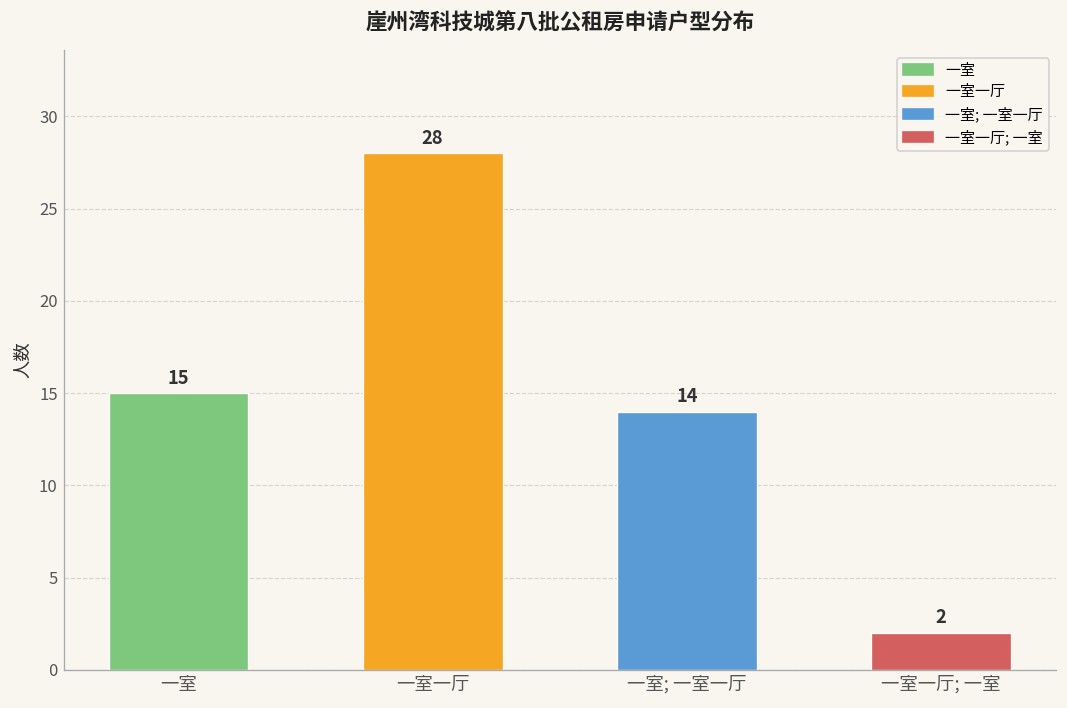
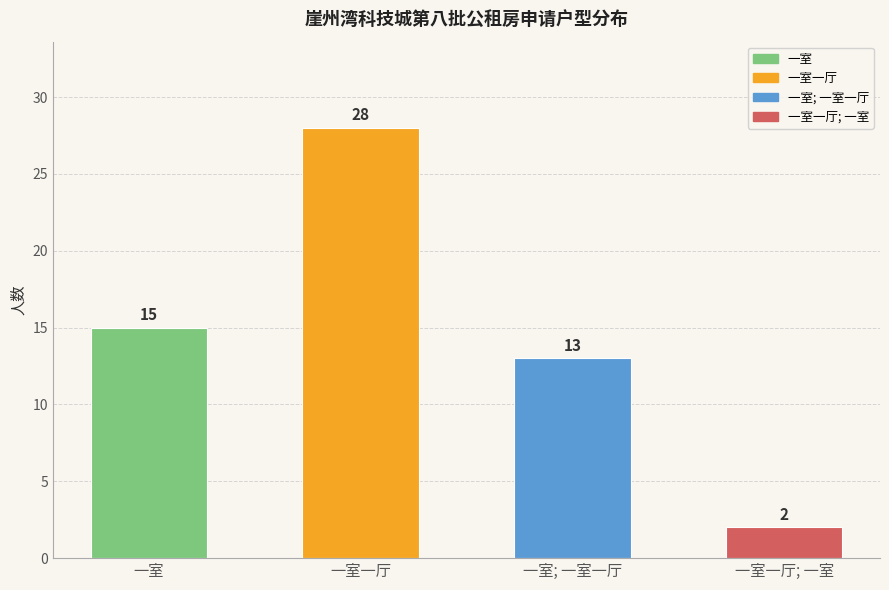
一室; 一室一厅: 14 -> 13
